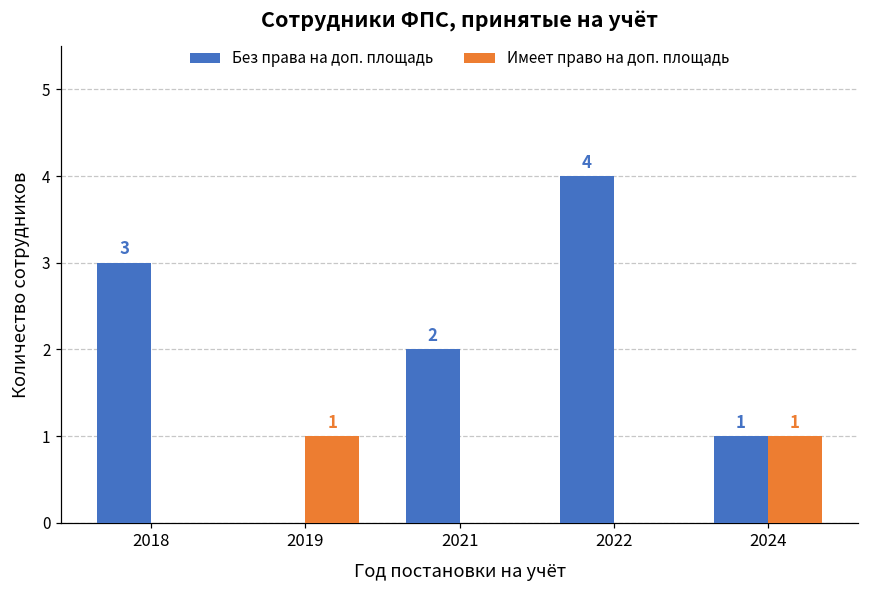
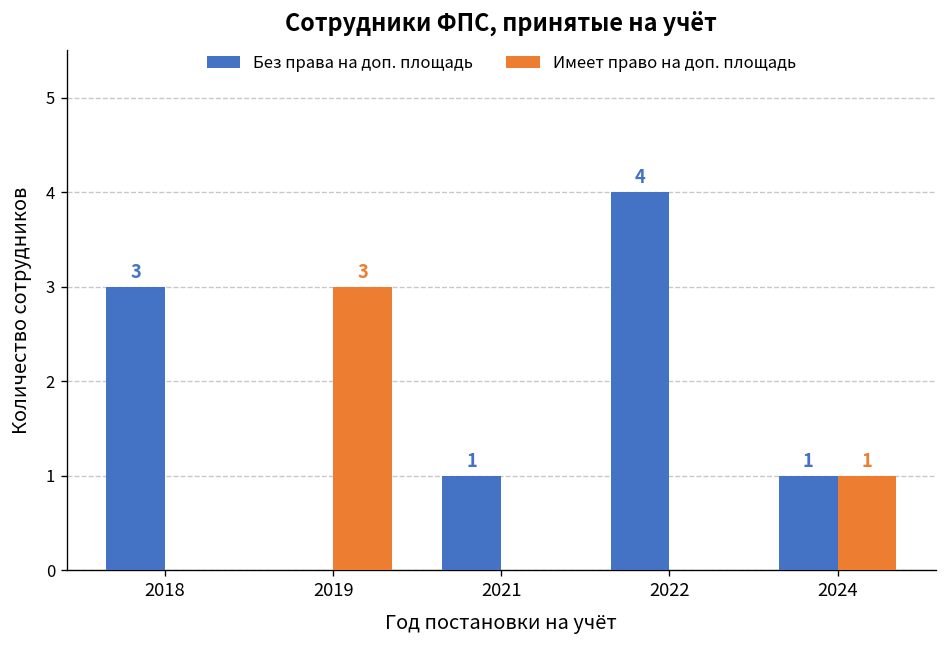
Имеет право на доп. площадь, 2019: 1 -> 3
Без права на доп. площадь, 2021: 2 -> 1
